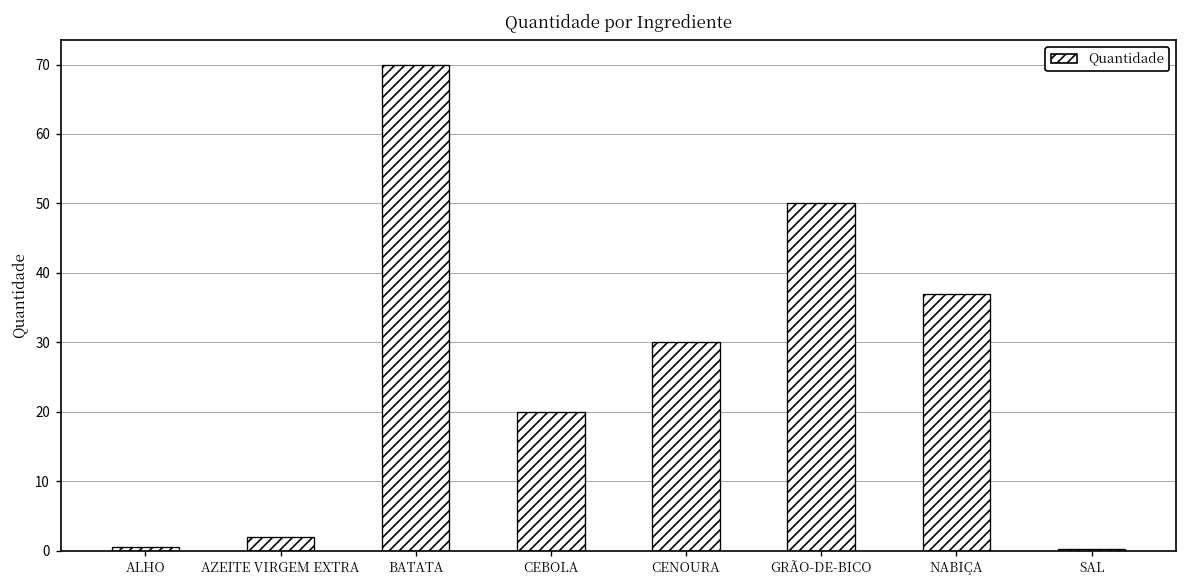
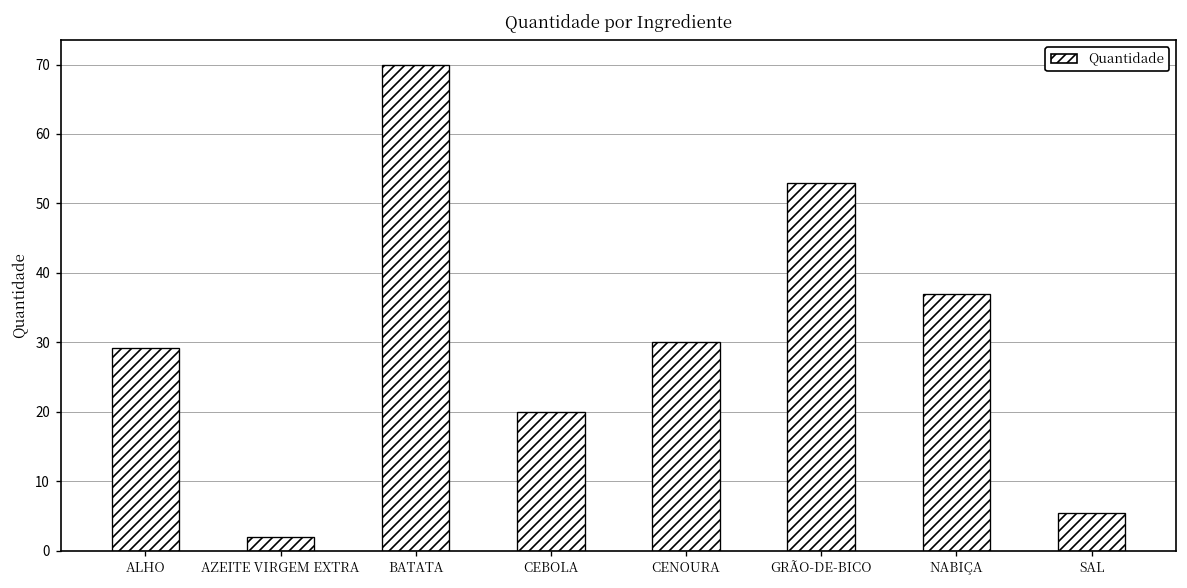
ALHO: 1 -> 29
GRÃO-DE-BICO: 50 -> 53
SAL: 0 -> 5
